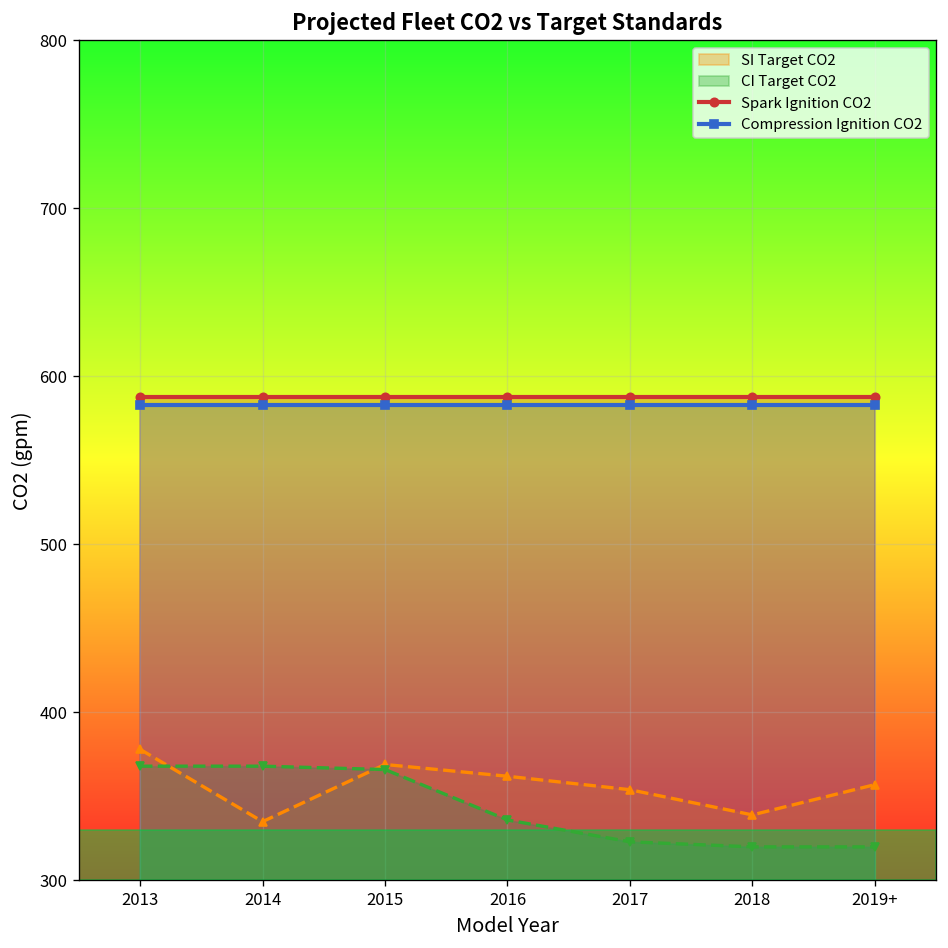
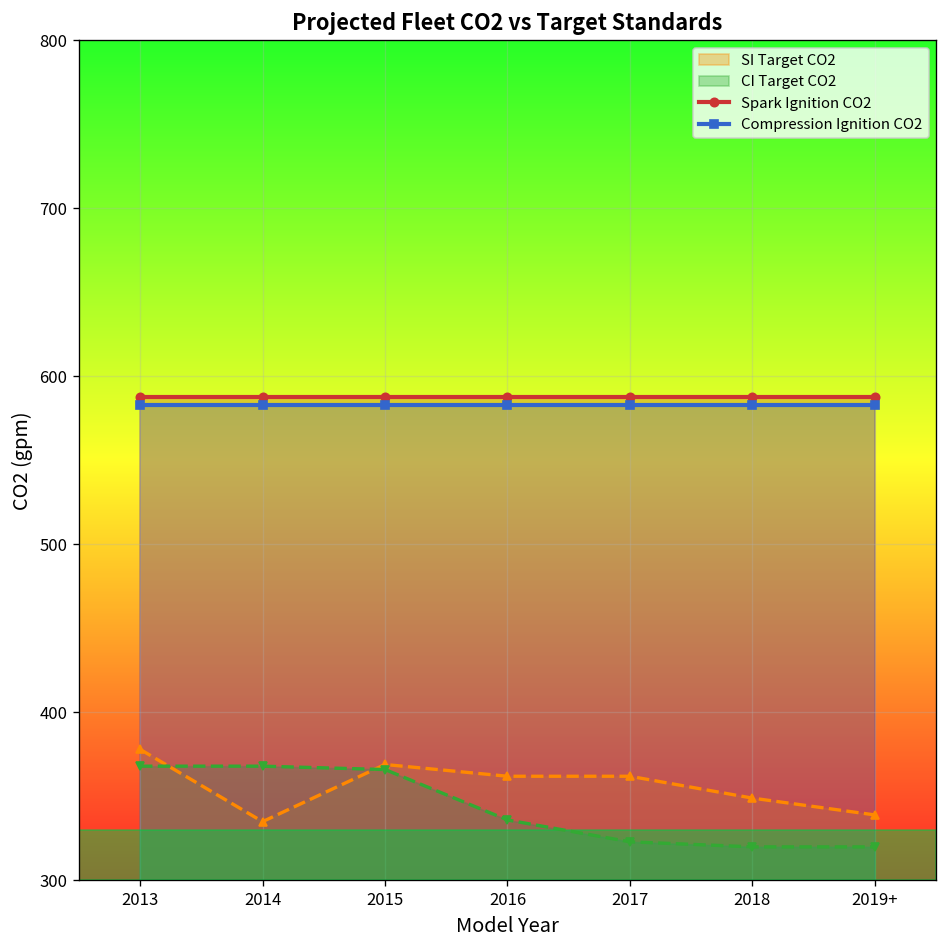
SI Target CO2, 2017: 354 -> 362
SI Target CO2, 2018: 339 -> 349
SI Target CO2, 2019+: 357 -> 339
